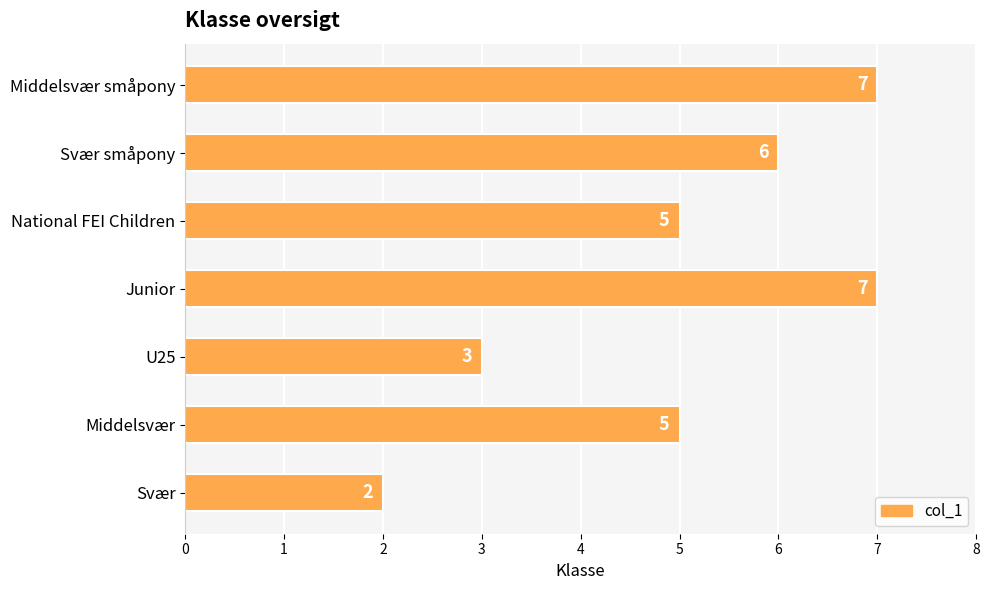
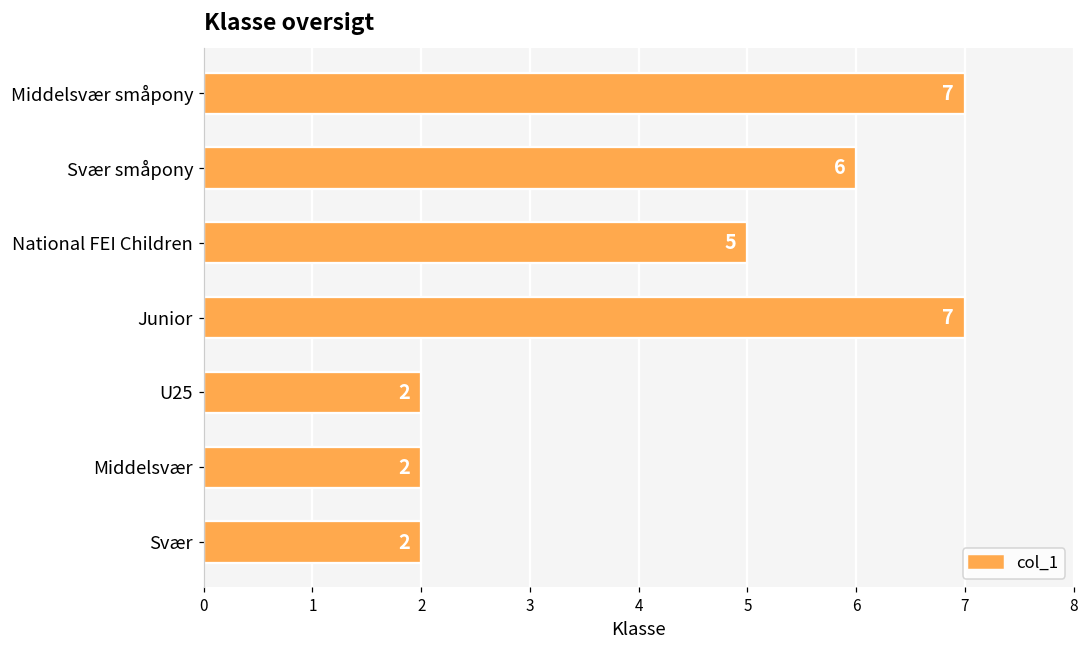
U25: 3 -> 2
Middelsvær: 5 -> 2
